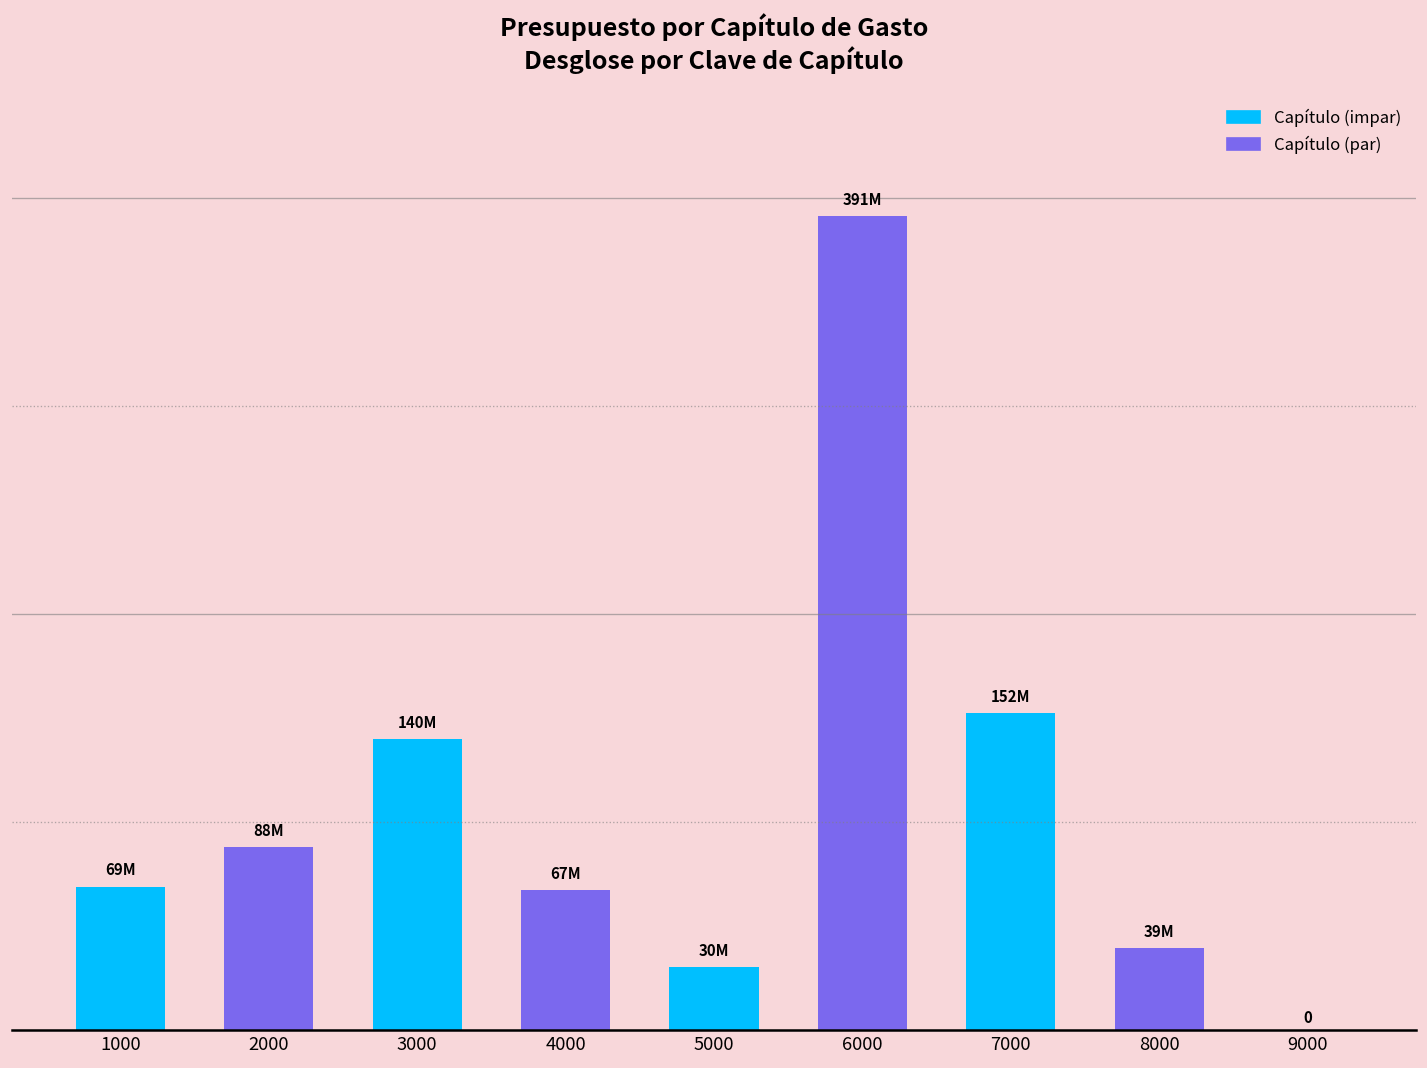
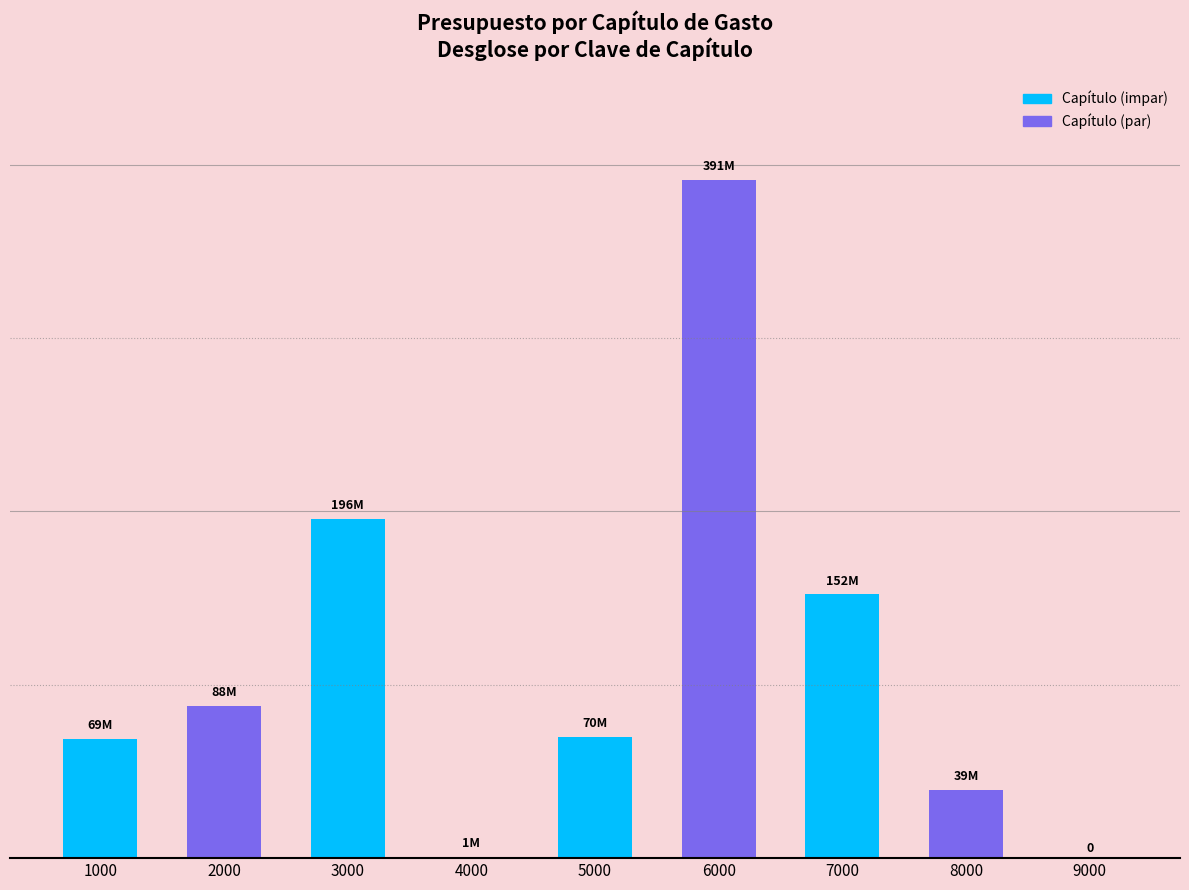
3000: 140M -> 196M
4000: 67M -> 1M
5000: 30M -> 70M
